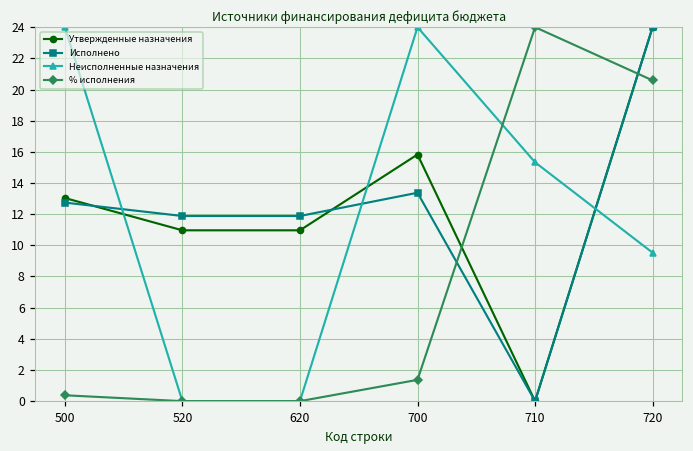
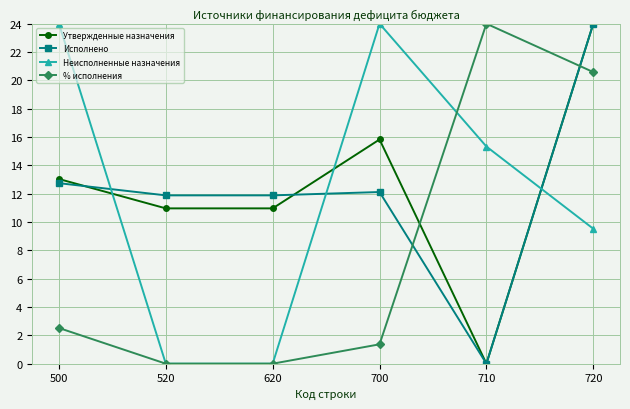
% исполнения, 500: 0.4 -> 2.5
Исполнено, 700: 13.4 -> 12.1
